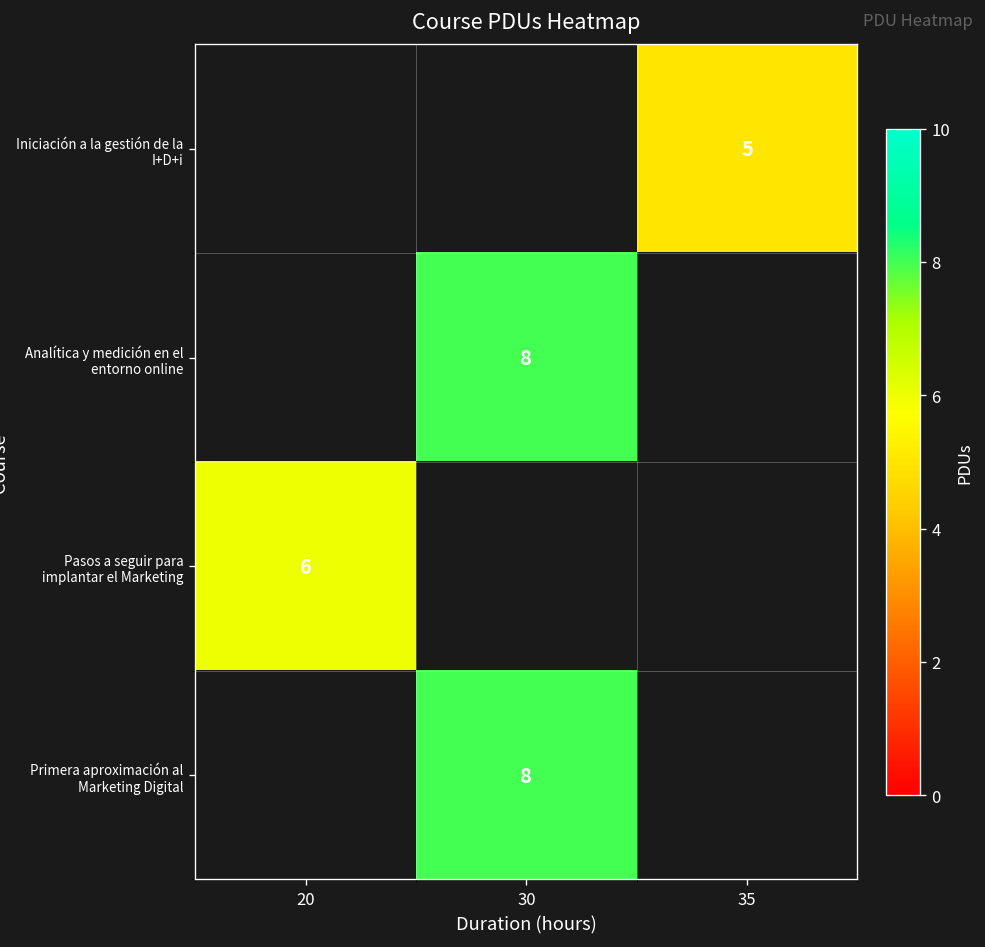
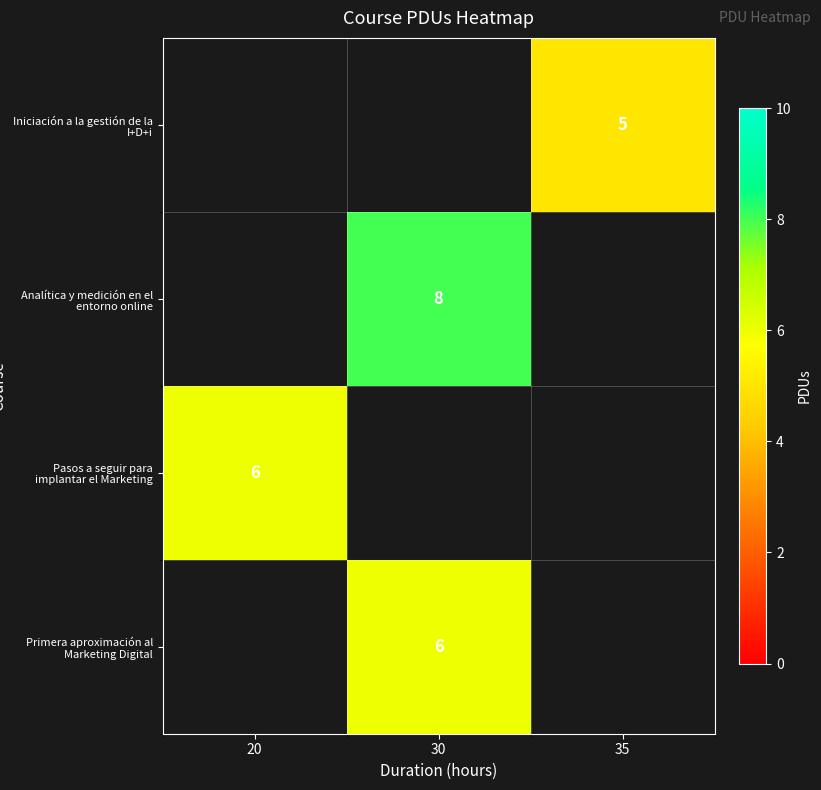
Primera aproximación al Marketing Digital, 30: 8 -> 6
